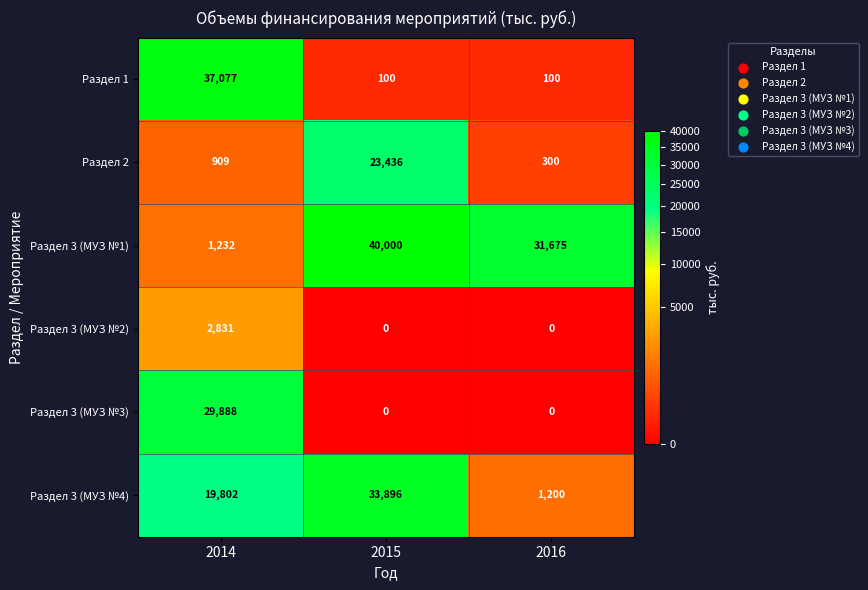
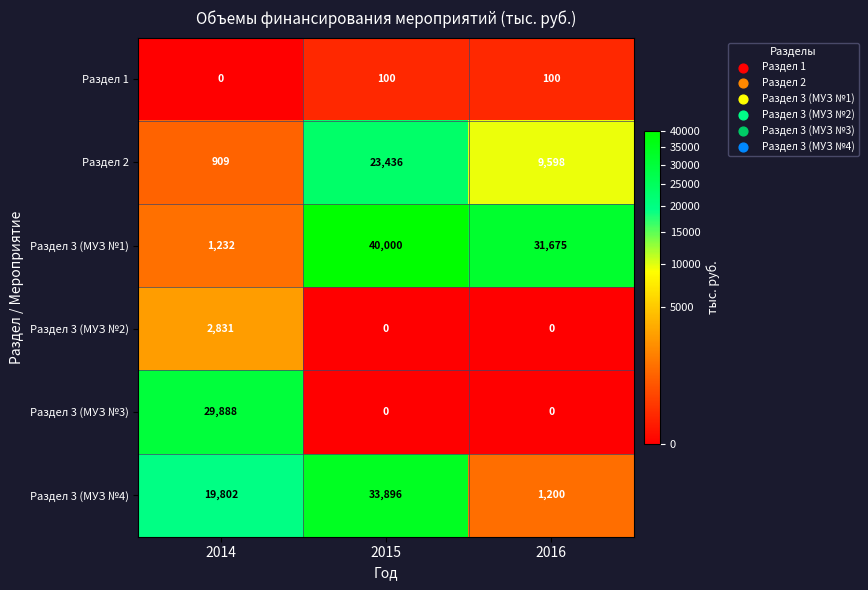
Раздел 1, 2014: 37,077 -> 0
Раздел 2, 2016: 300 -> 9,598
